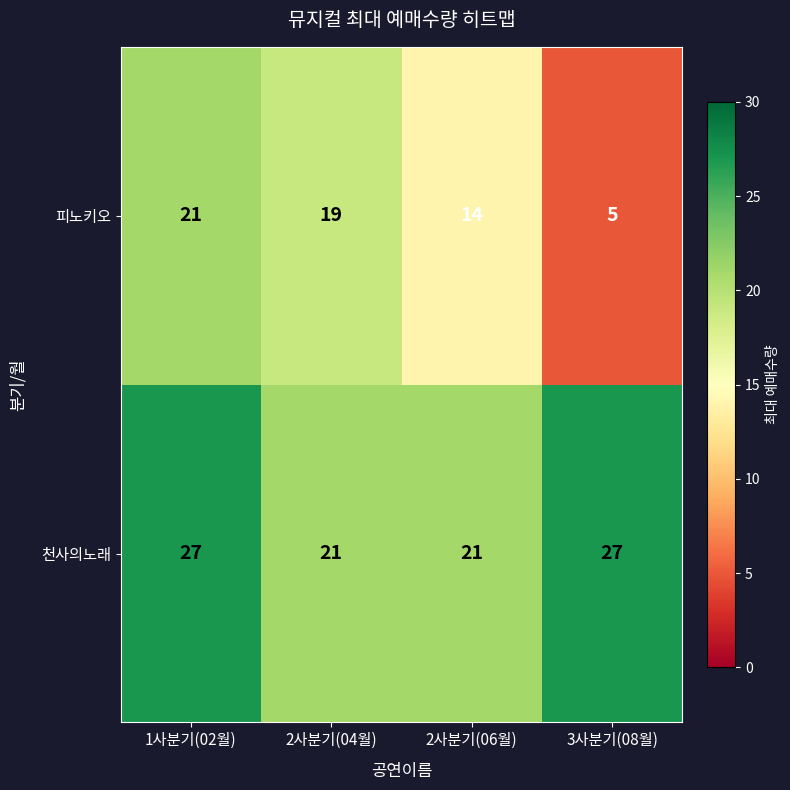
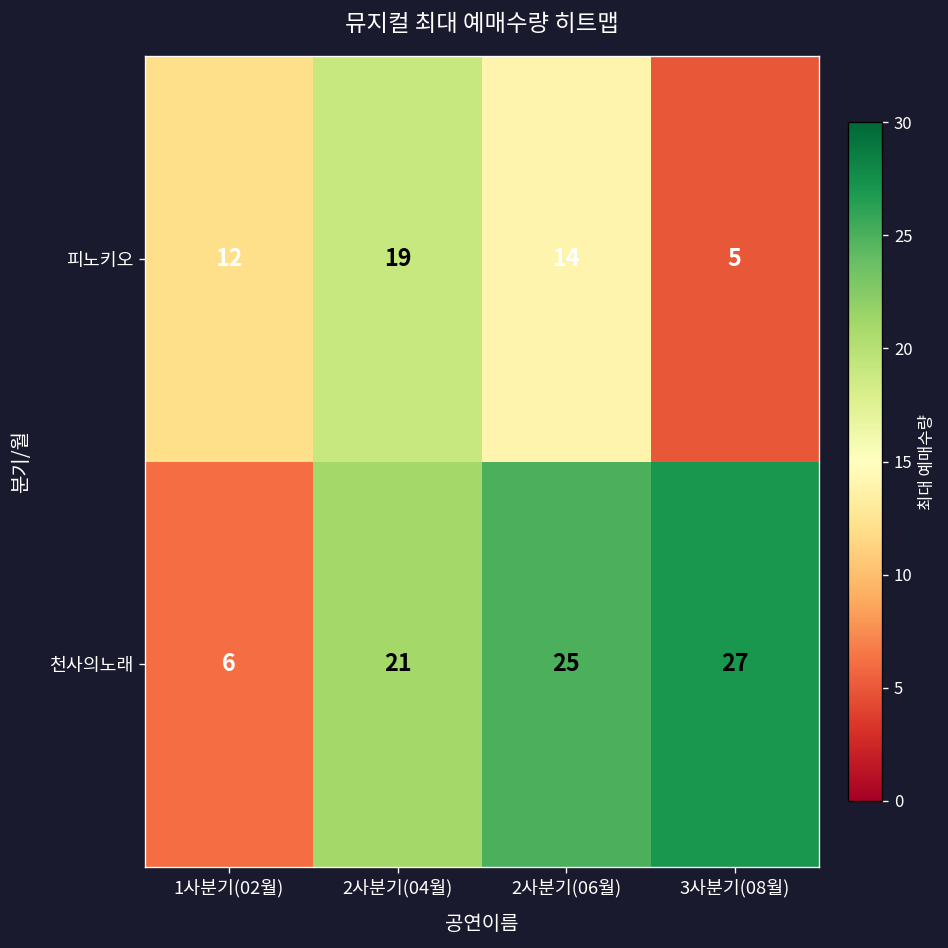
피노키오, 1사분기(02월): 21 -> 12
천사의노래, 1사분기(02월): 27 -> 6
천사의노래, 2사분기(06월): 21 -> 25
